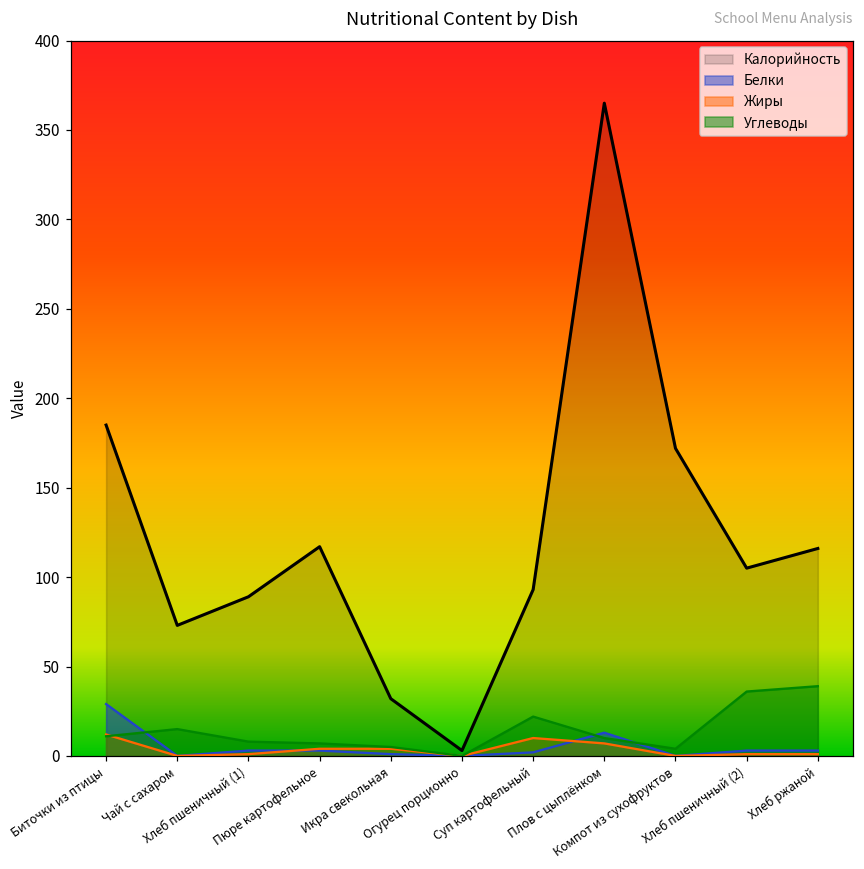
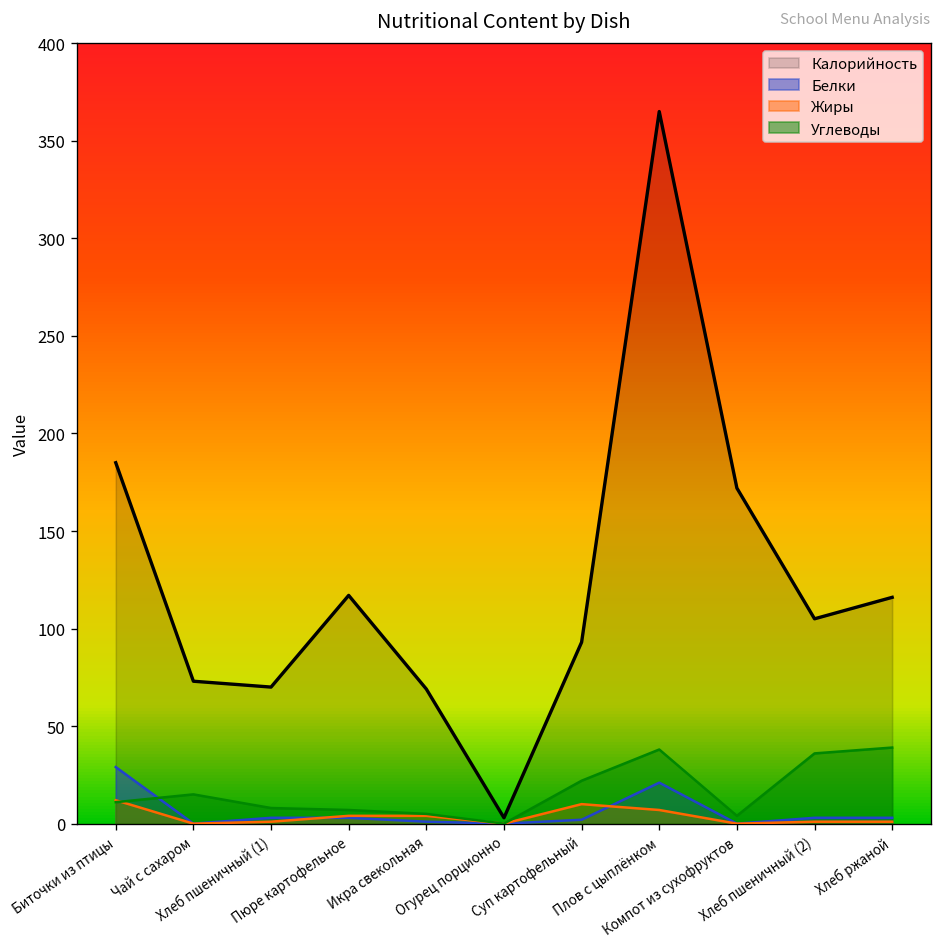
Калорийность, Хлеб пшеничный (1): 89 -> 70
Калорийность, Икра свекольная: 32 -> 69
Белки, Плов с цыплёнком: 13 -> 21
Углеводы, Плов с цыплёнком: 10 -> 38
